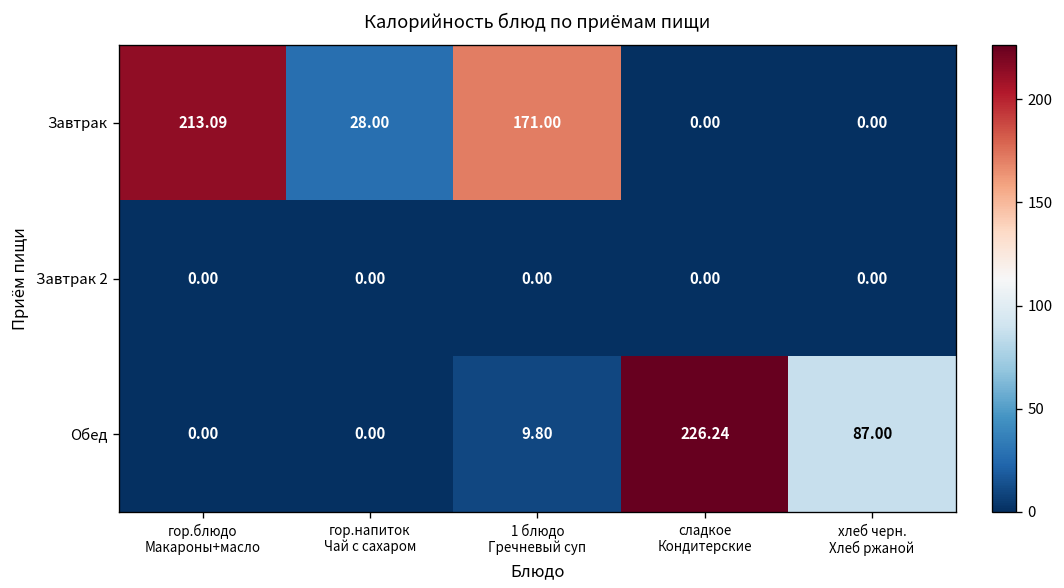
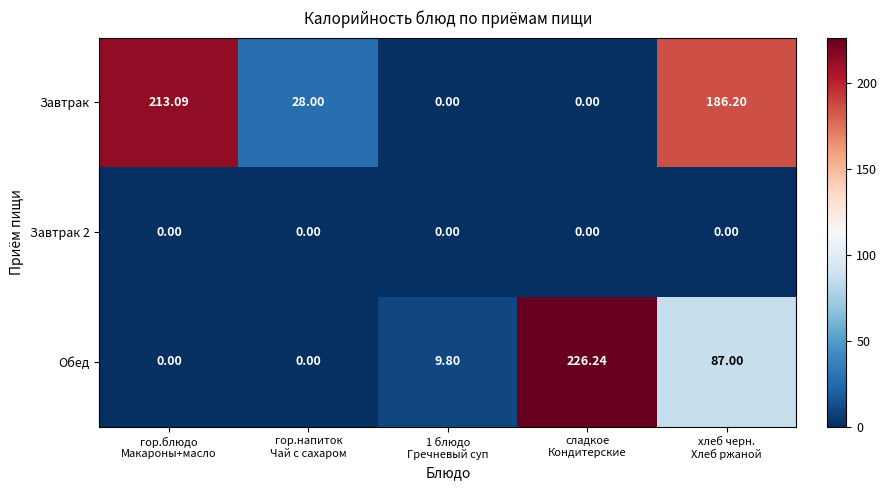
Завтрак, 1 блюдо Гречневый суп: 171.00 -> 0.00
Завтрак, хлеб черн. Хлеб ржаной: 0.00 -> 186.20
